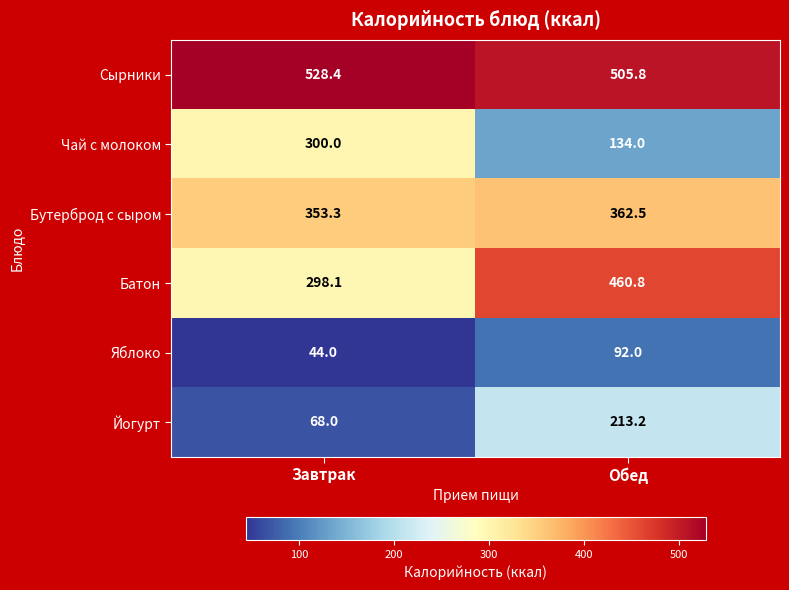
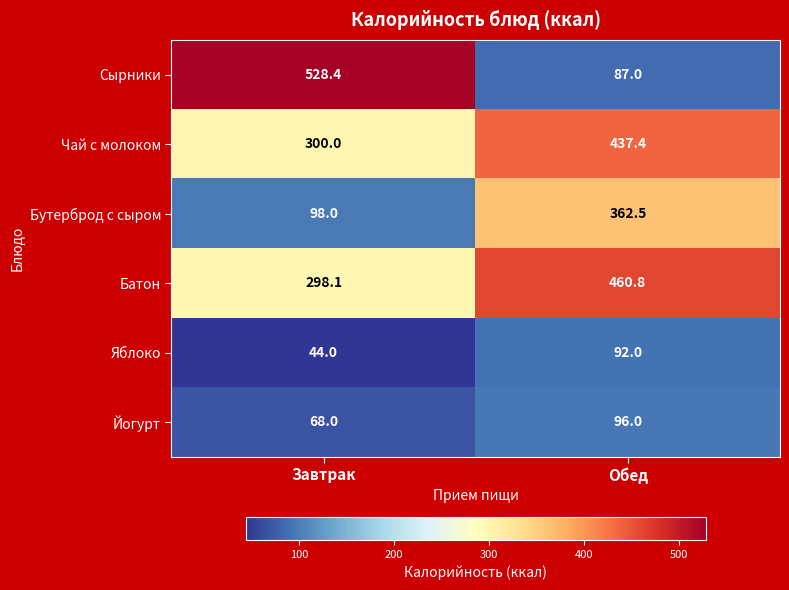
Сырники, Обед: 505.8 -> 87.0
Чай с молоком, Обед: 134.0 -> 437.4
Бутерброд с сыром, Завтрак: 353.3 -> 98.0
Йогурт, Обед: 213.2 -> 96.0
